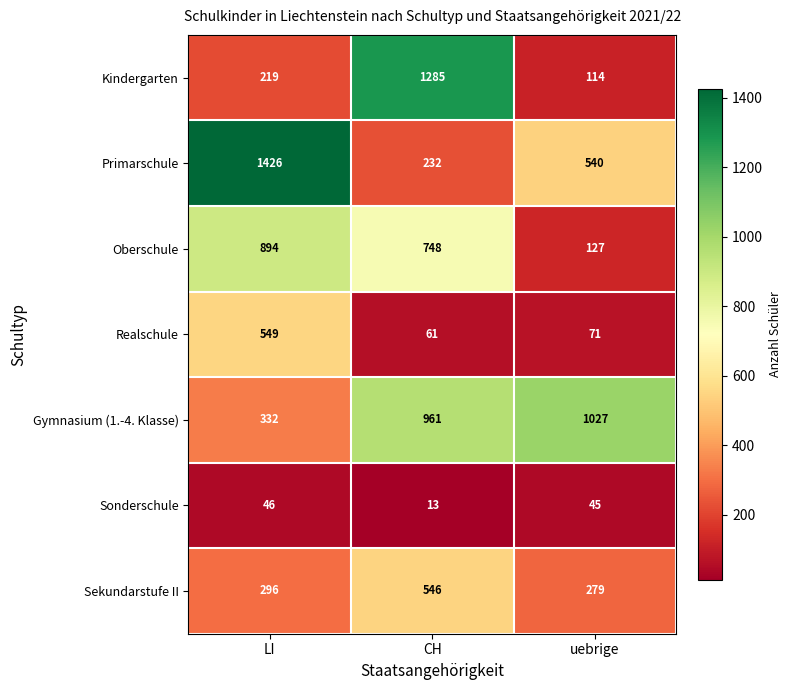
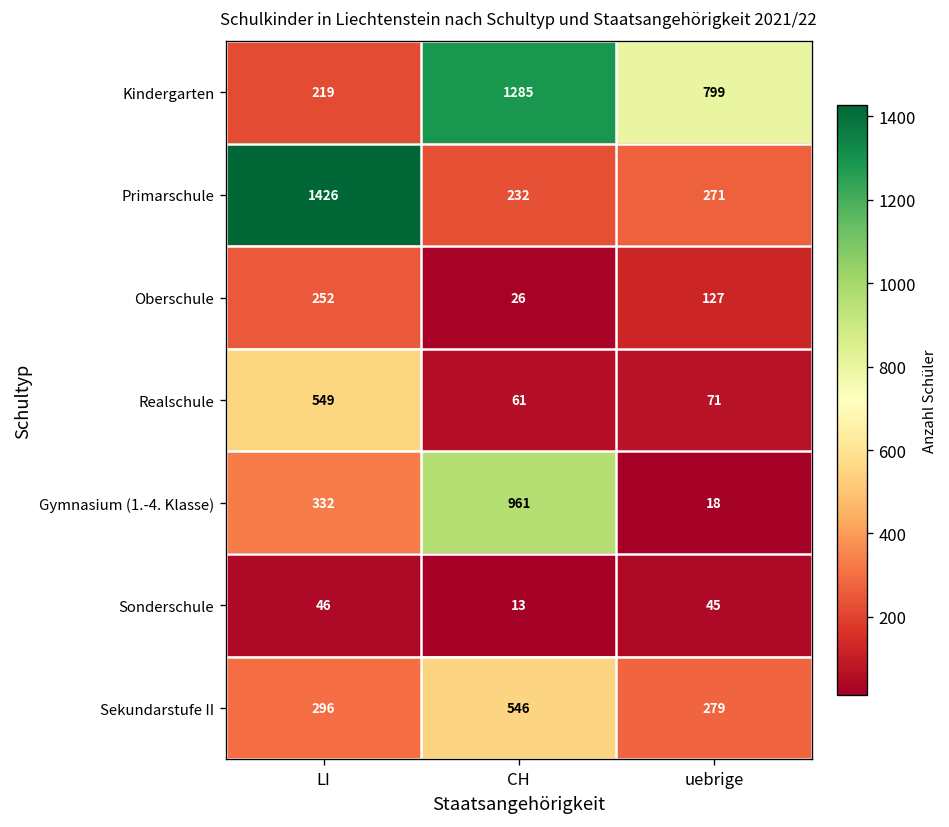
Kindergarten, uebrige: 114 -> 799
Primarschule, uebrige: 540 -> 271
Oberschule, LI: 894 -> 252
Oberschule, CH: 748 -> 26
Gymnasium (1.-4. Klasse), uebrige: 1027 -> 18
